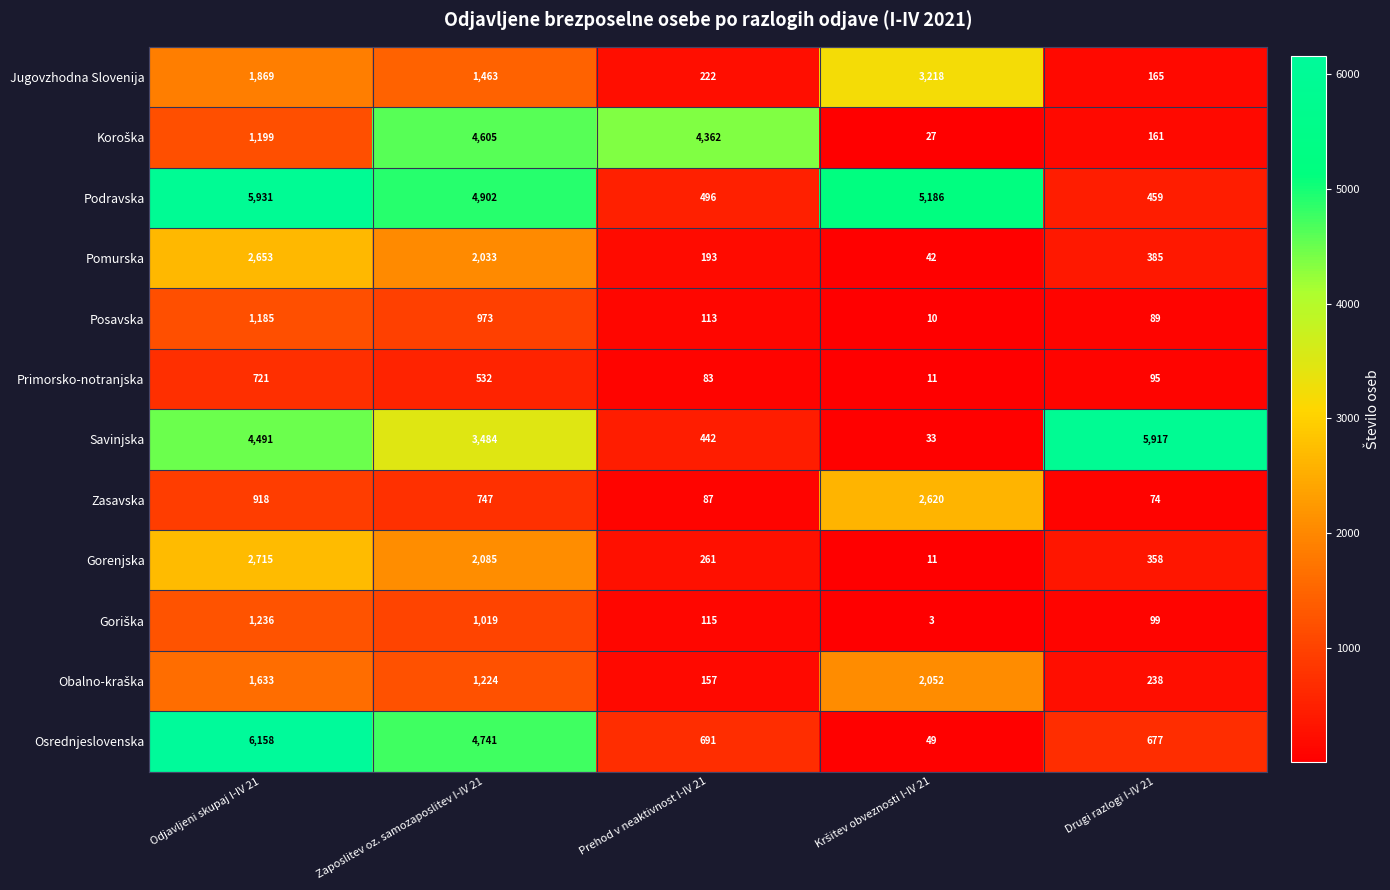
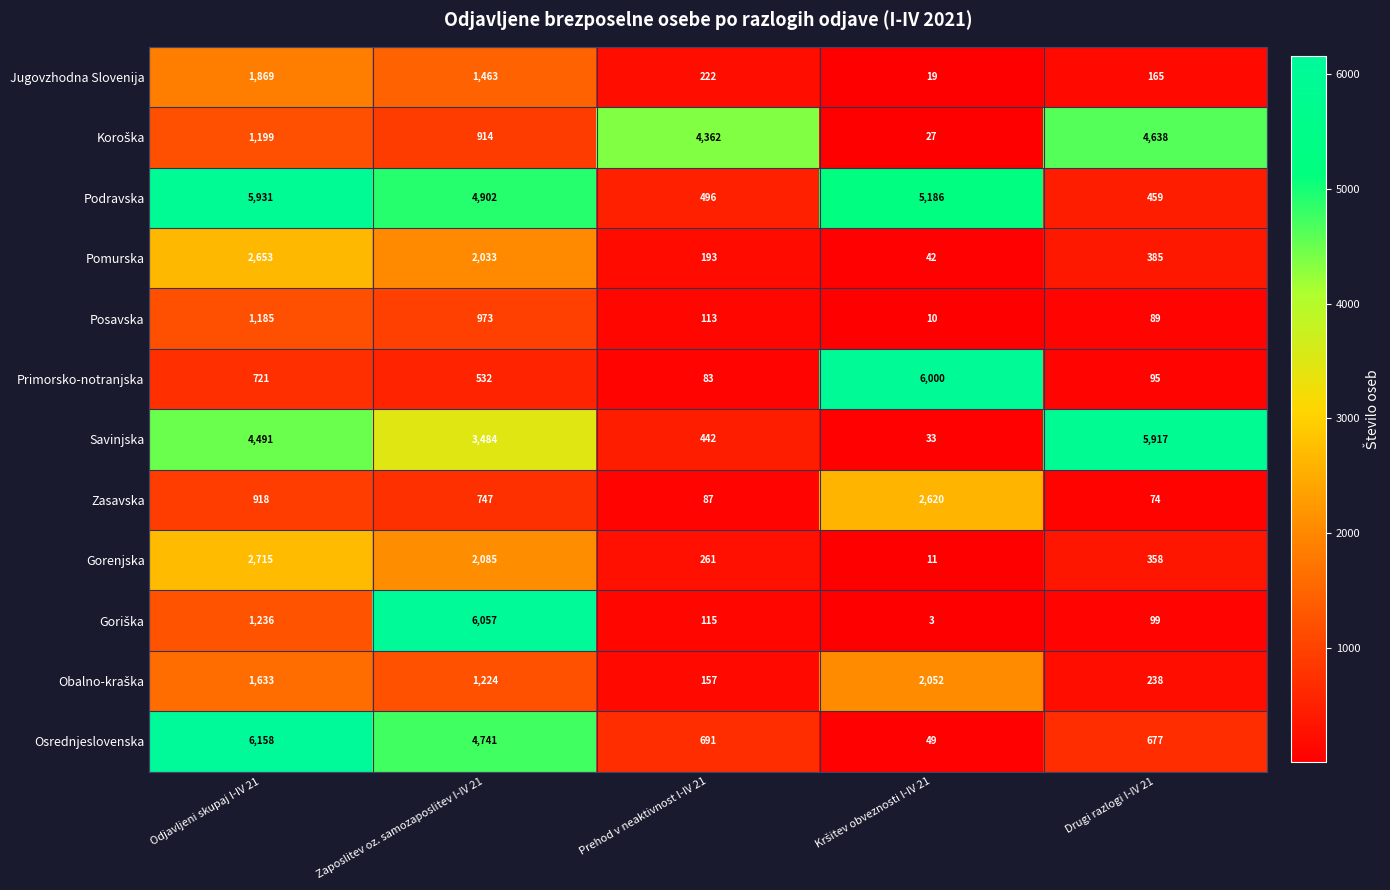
Jugovzhodna Slovenija, Kršitev obveznosti I-IV 21: 3,218 -> 19
Koroška, Zaposlitev oz. samozaposlitev I-IV 21: 4,605 -> 914
Koroška, Drugi razlogi I-IV 21: 161 -> 4,638
Primorsko-notranjska, Kršitev obveznosti I-IV 21: 11 -> 6,000
Goriška, Zaposlitev oz. samozaposlitev I-IV 21: 1,019 -> 6,057
